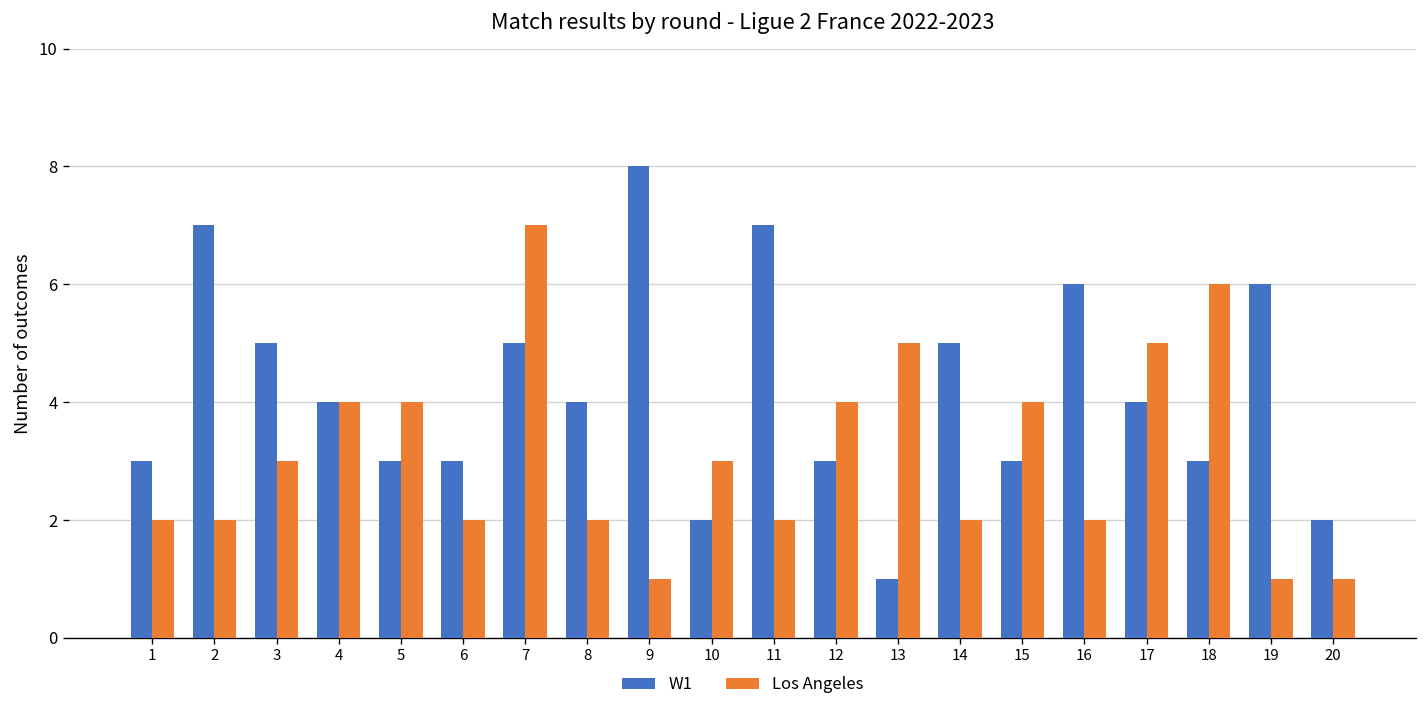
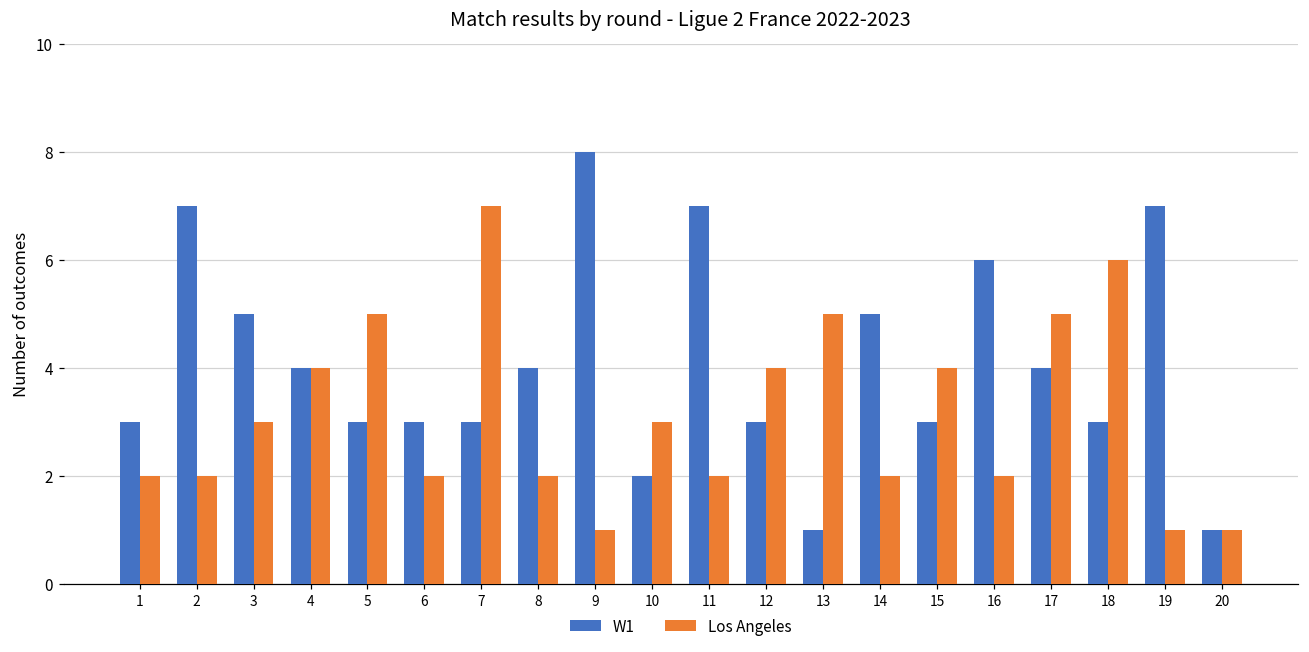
Los Angeles, 5: 4 -> 5
W1, 7: 5 -> 3
W1, 19: 6 -> 7
W1, 20: 2 -> 1
